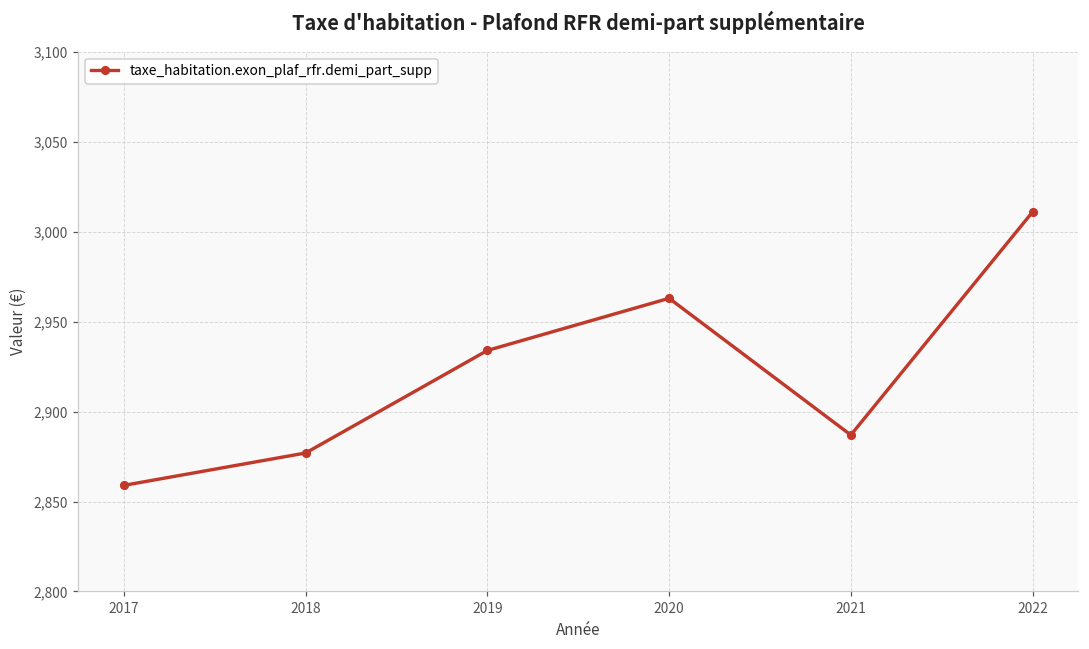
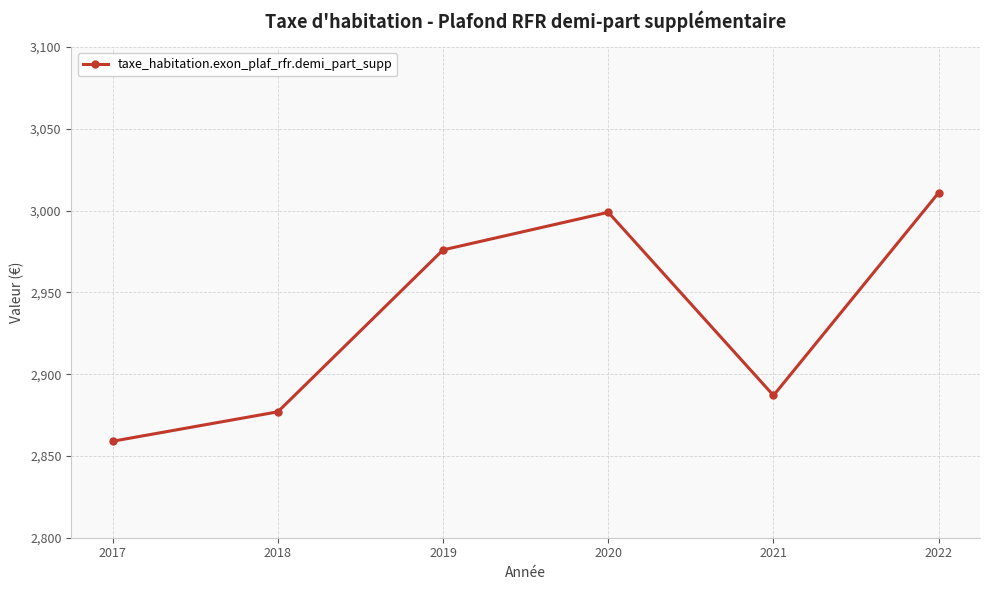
2019: 2,934 -> 2,976
2020: 2,963 -> 2,999
